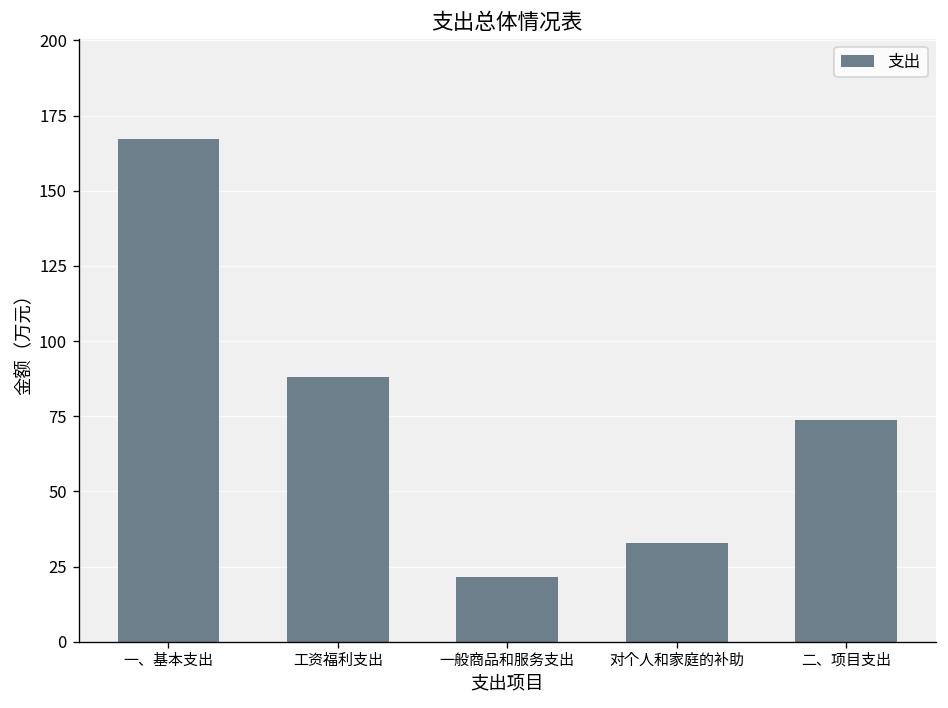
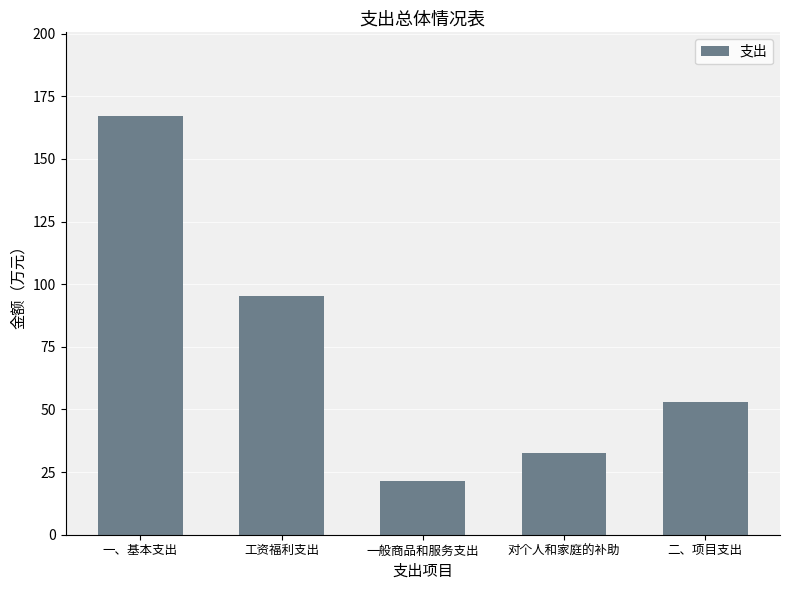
工资福利支出: 88 -> 95
二、项目支出: 74 -> 53
